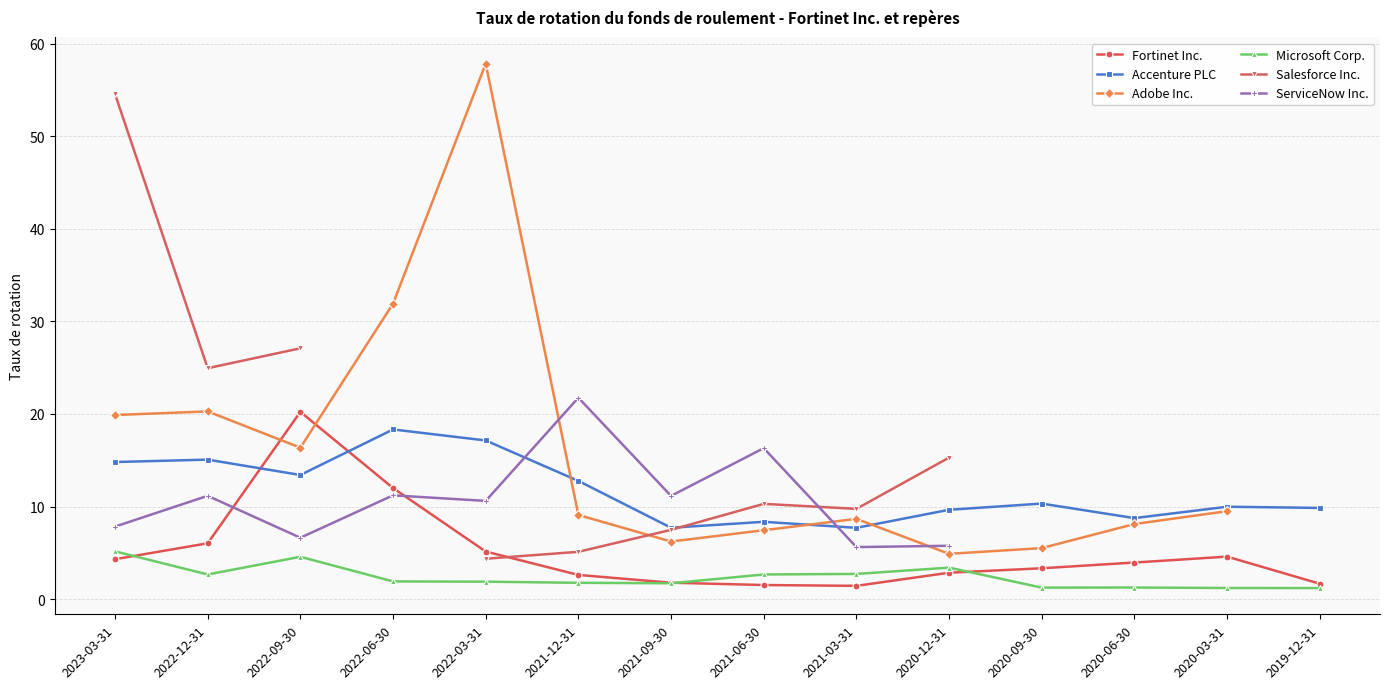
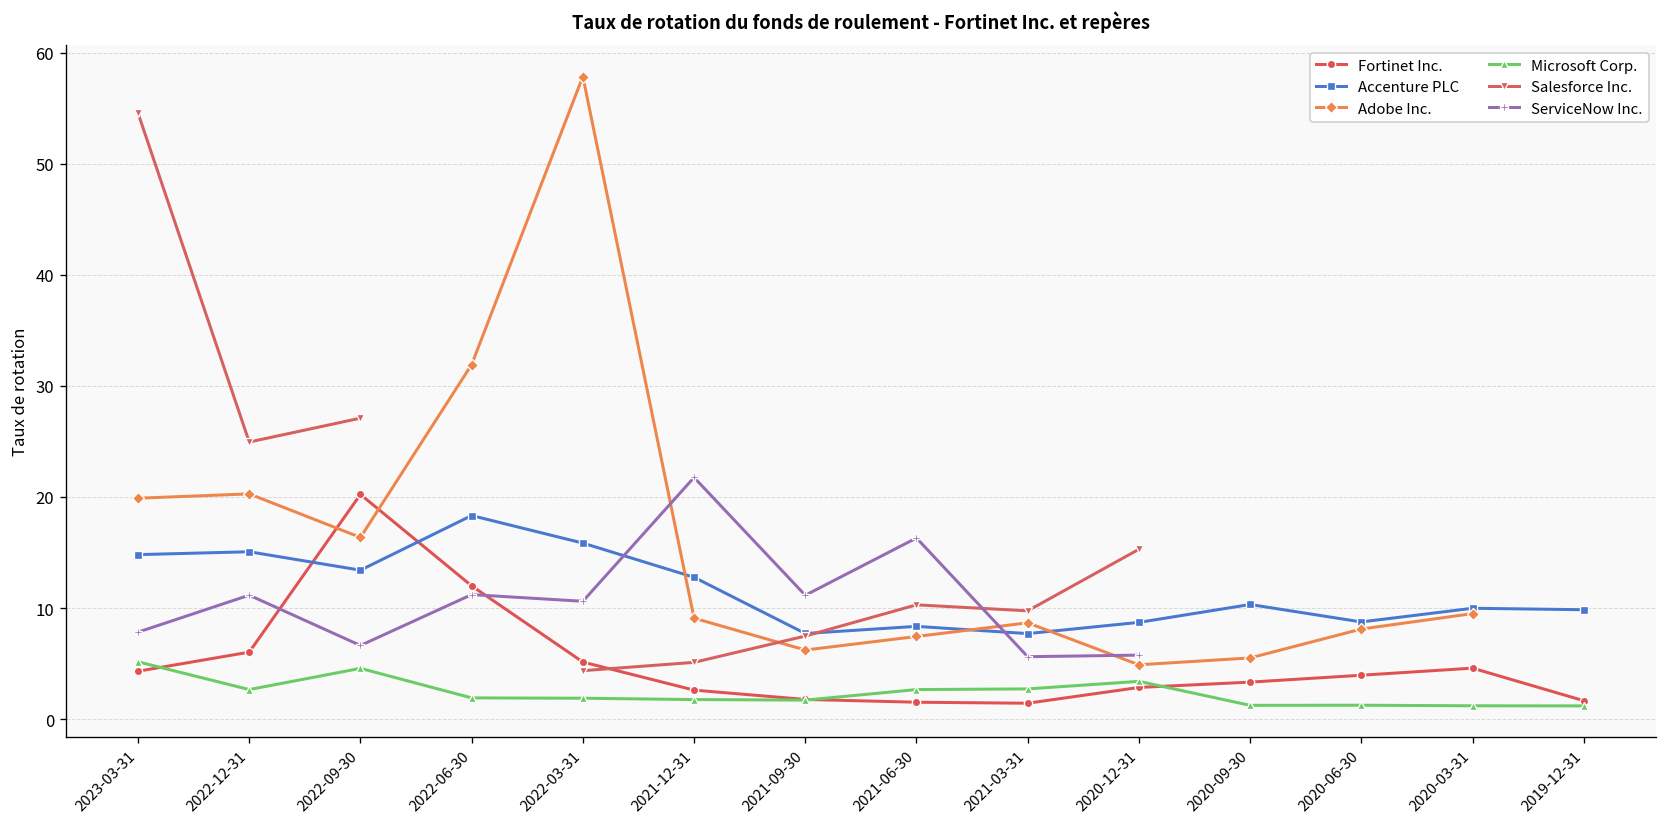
Accenture PLC, 2022-03-31: 17 -> 16
Accenture PLC, 2020-12-31: 10 -> 9
